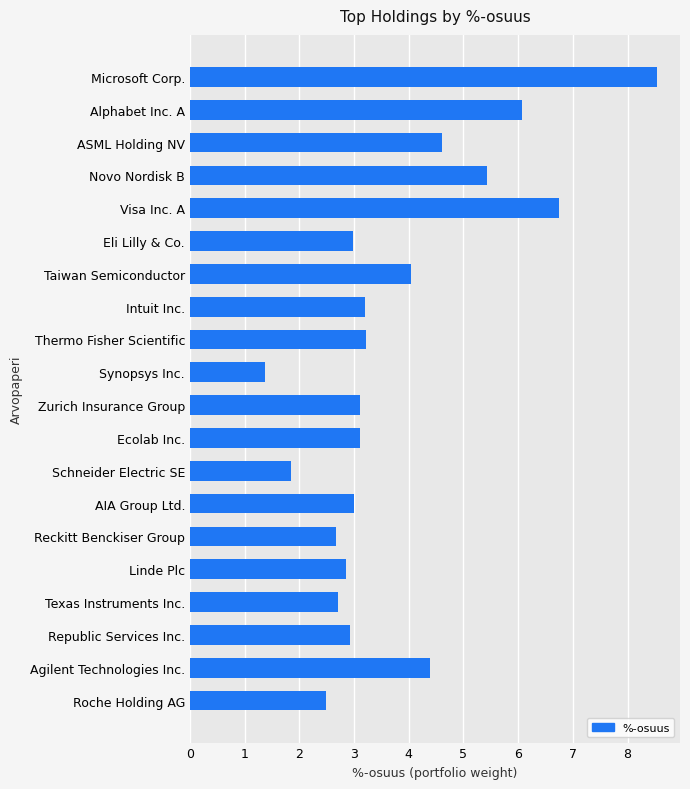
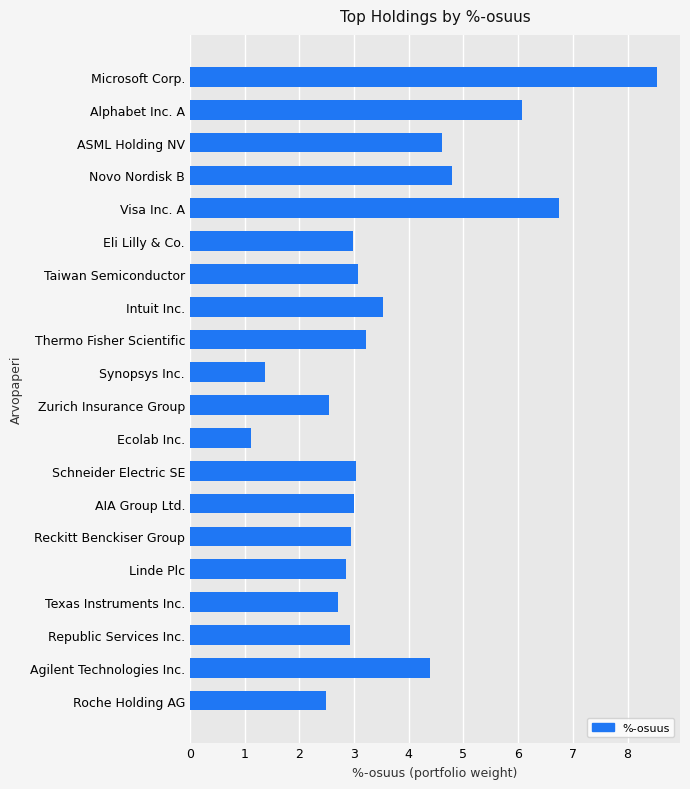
Novo Nordisk B: 5.4 -> 4.8
Taiwan Semiconductor: 4.0 -> 3.1
Intuit Inc.: 3.2 -> 3.5
Zurich Insurance Group: 3.1 -> 2.5
Ecolab Inc.: 3.1 -> 1.1
Schneider Electric SE: 1.8 -> 3.0
Reckitt Benckiser Group: 2.7 -> 3.0
